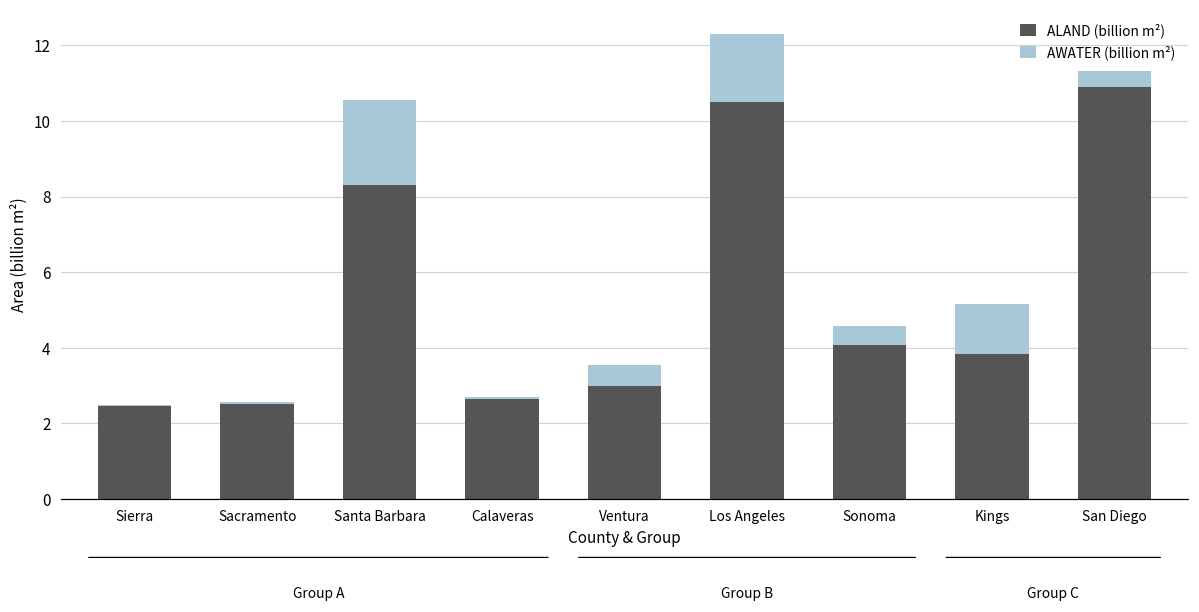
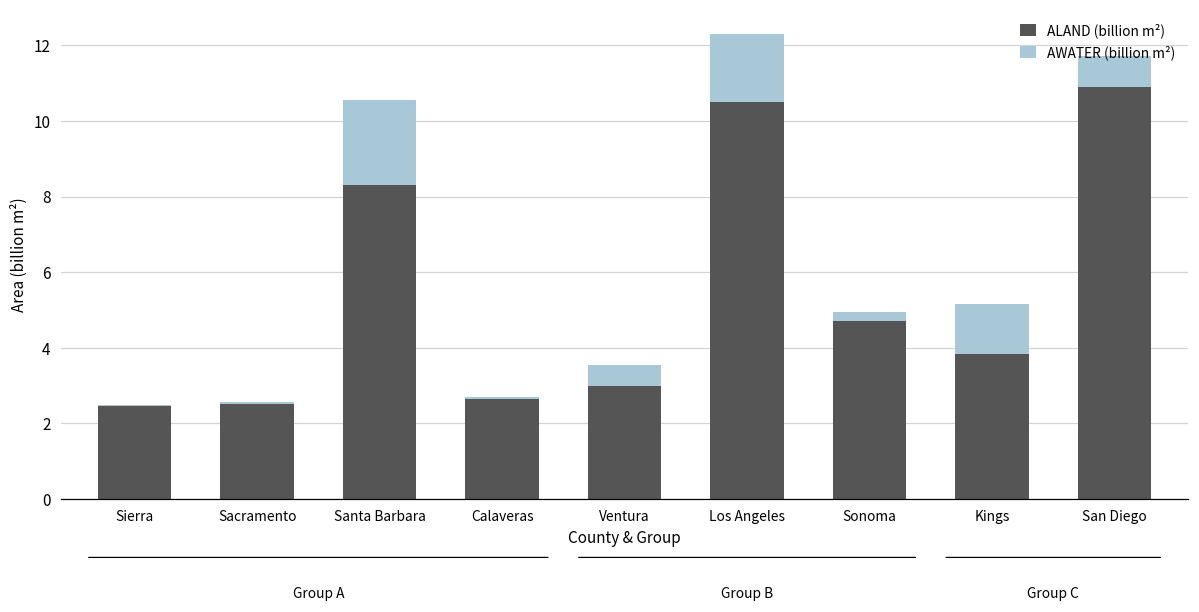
ALAND (billion m²), Sonoma: 4.1 -> 4.7
AWATER (billion m²), Sonoma: 0.5 -> 0.2
AWATER (billion m²), San Diego: 0.4 -> 0.8
